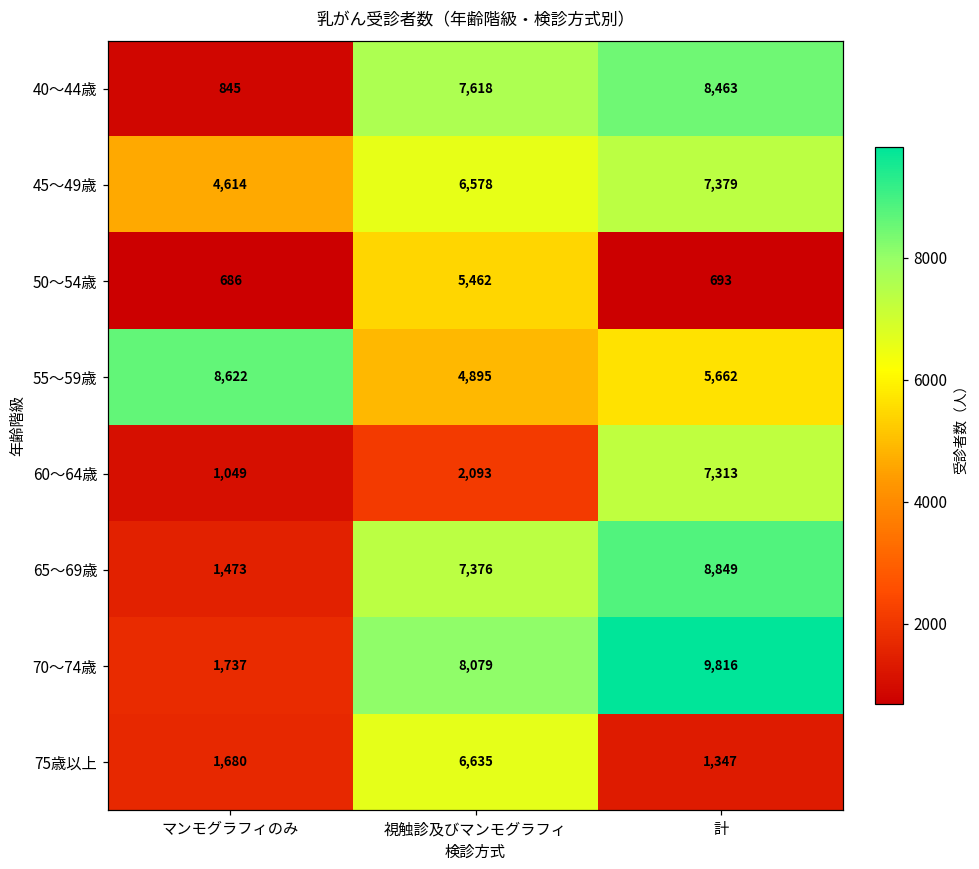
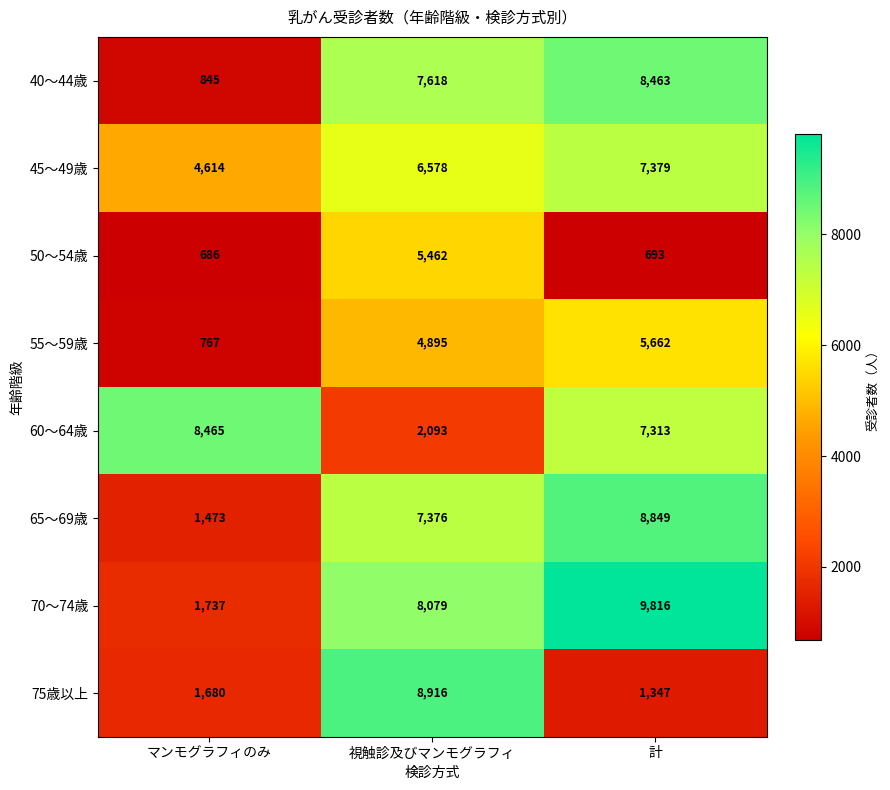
55～59歳, マンモグラフィのみ: 8,622 -> 767
60～64歳, マンモグラフィのみ: 1,049 -> 8,465
75歳以上, 視触診及びマンモグラフィ: 6,635 -> 8,916
